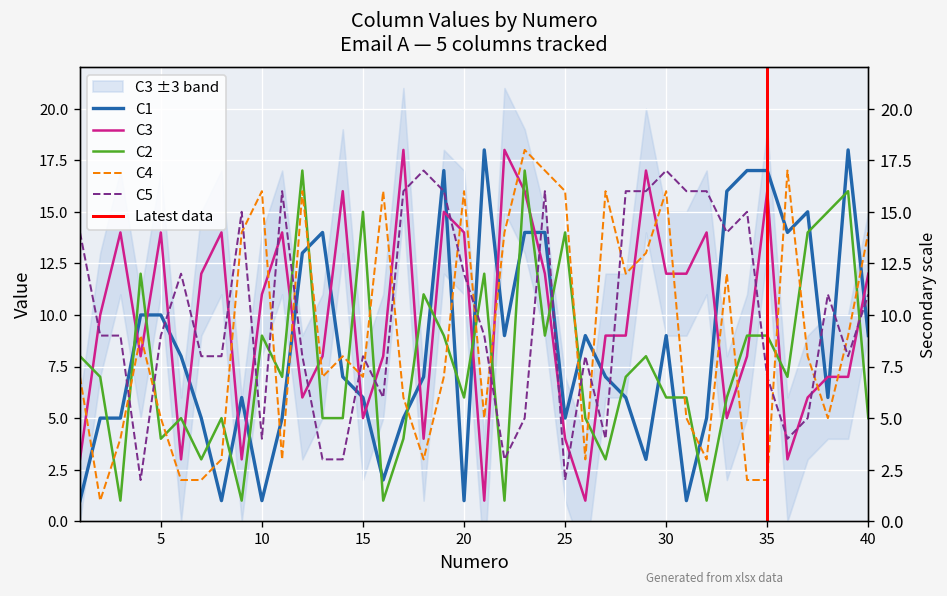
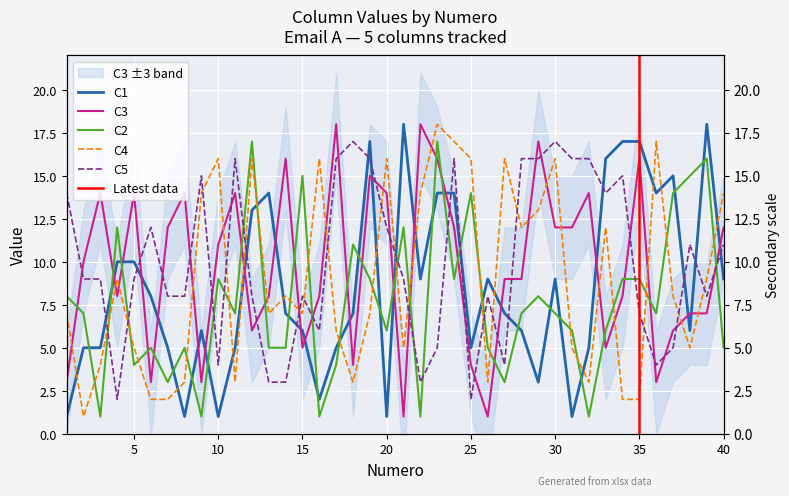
C2, 30: 6 -> 7
